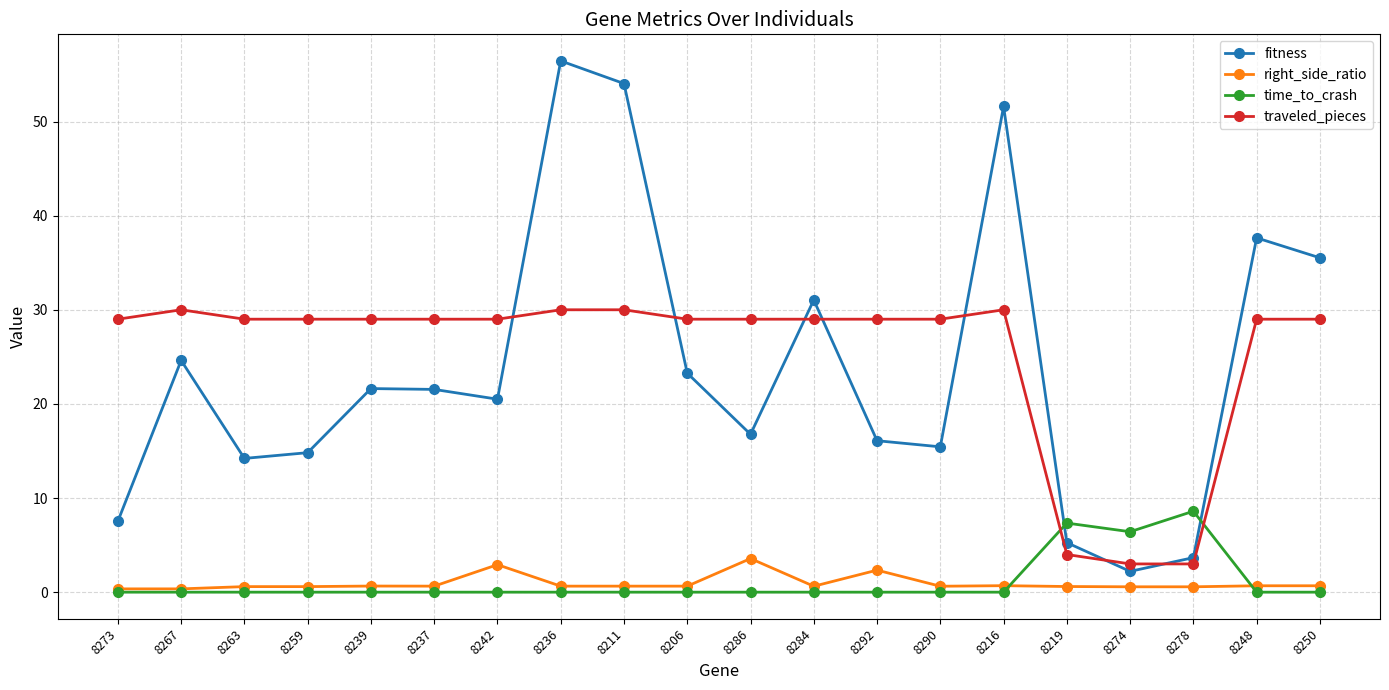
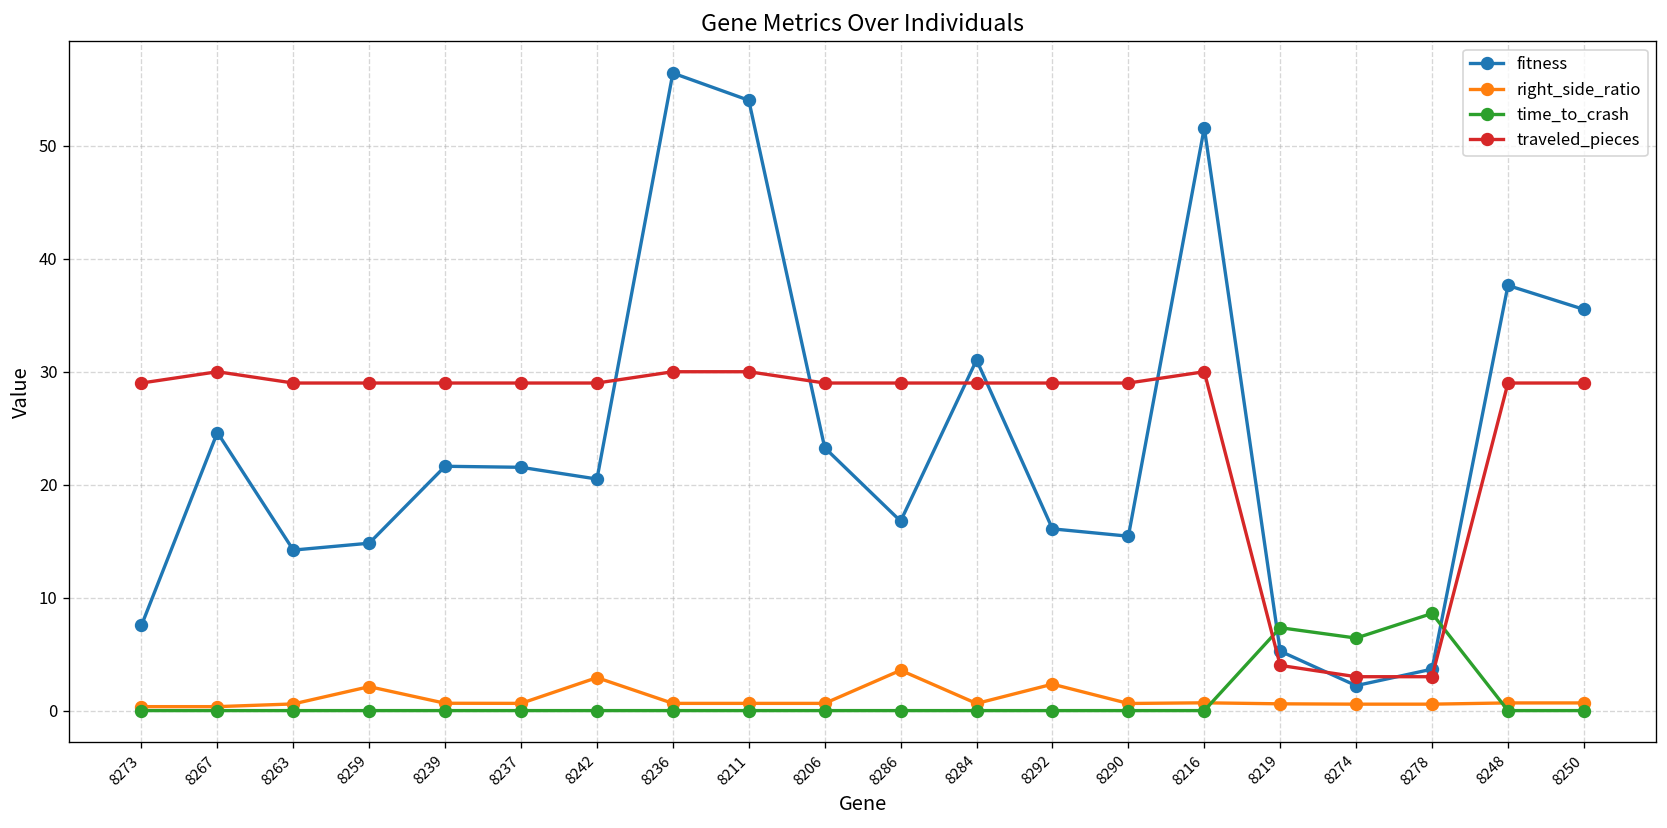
right_side_ratio, 8259: 1 -> 2
